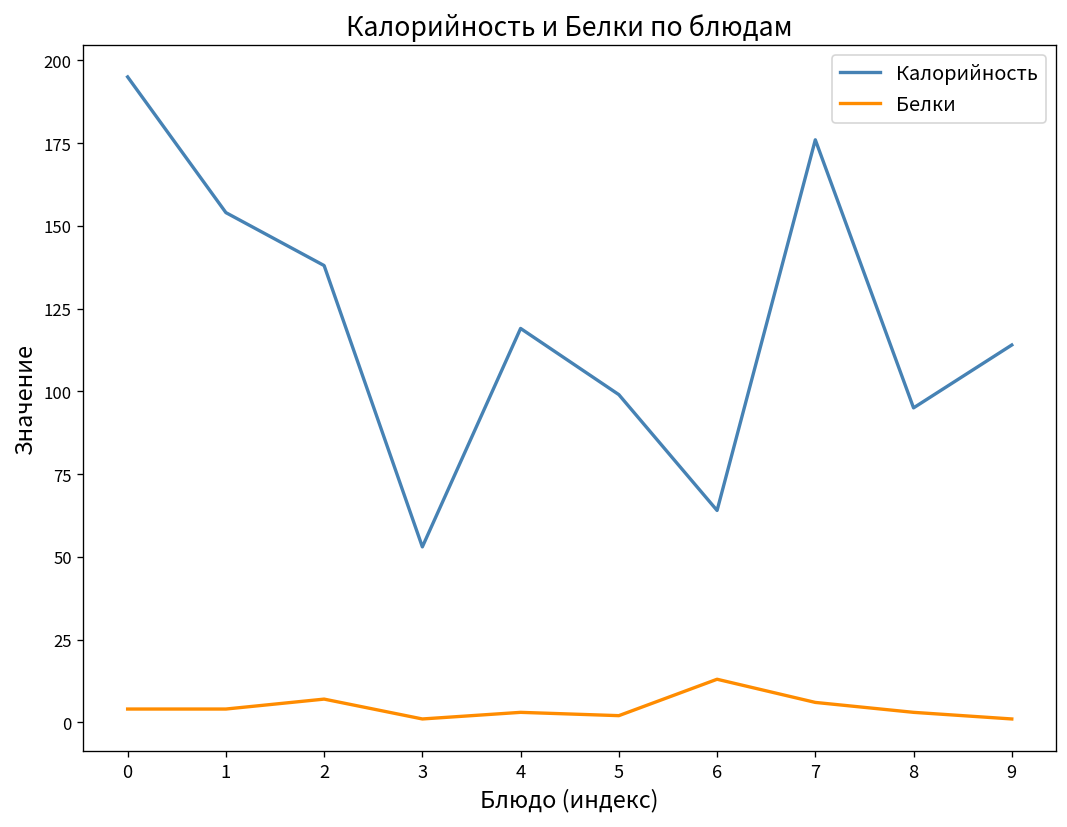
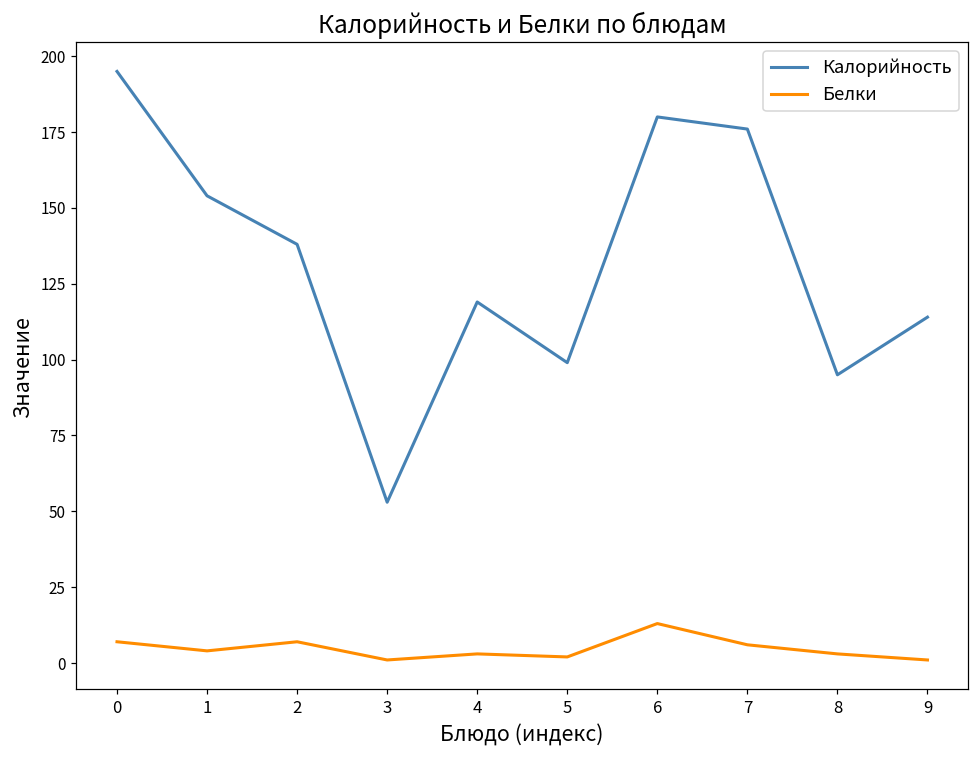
Белки, 0: 4 -> 7
Калорийность, 6: 64 -> 180
